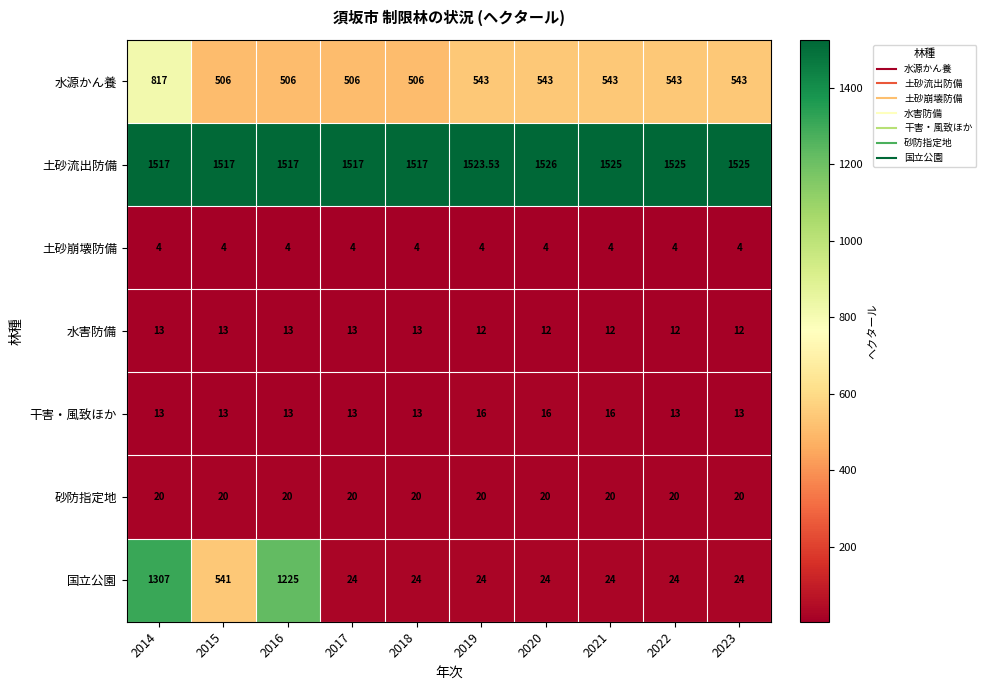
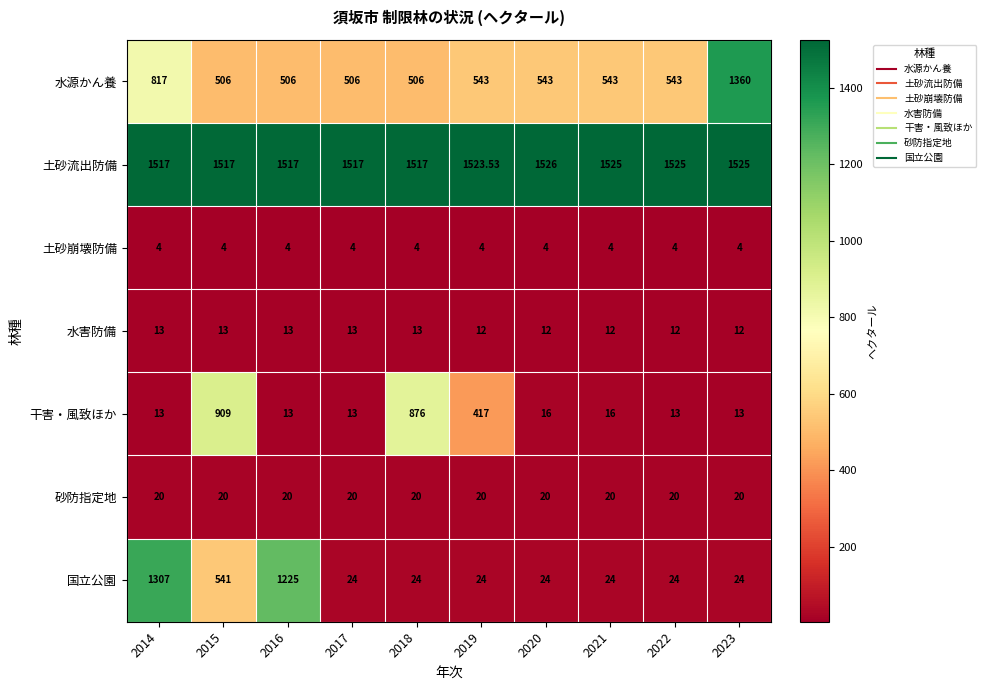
水源かん養, 2023: 543 -> 1360
干害・風致ほか, 2015: 13 -> 909
干害・風致ほか, 2018: 13 -> 876
干害・風致ほか, 2019: 16 -> 417
